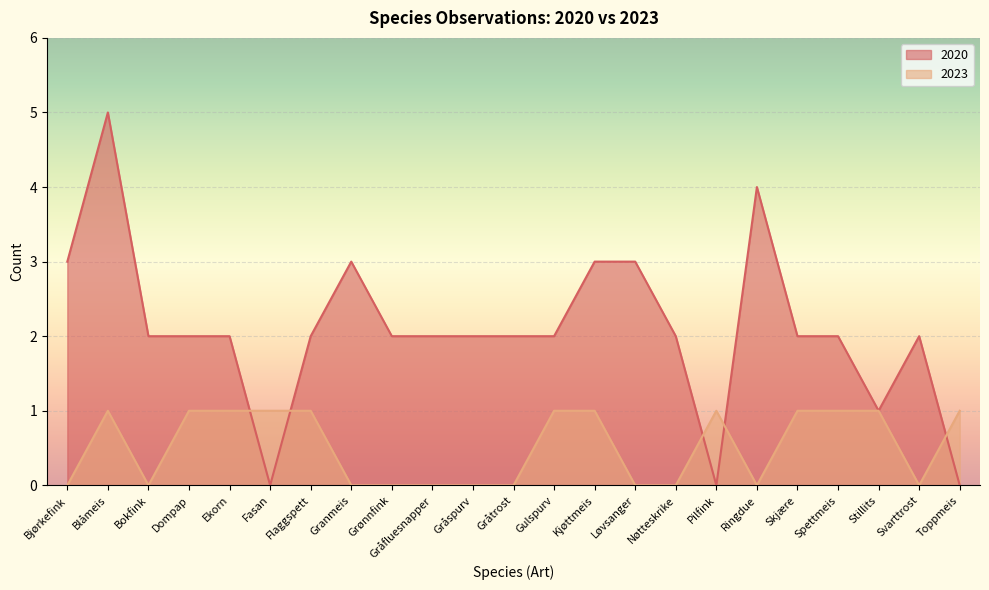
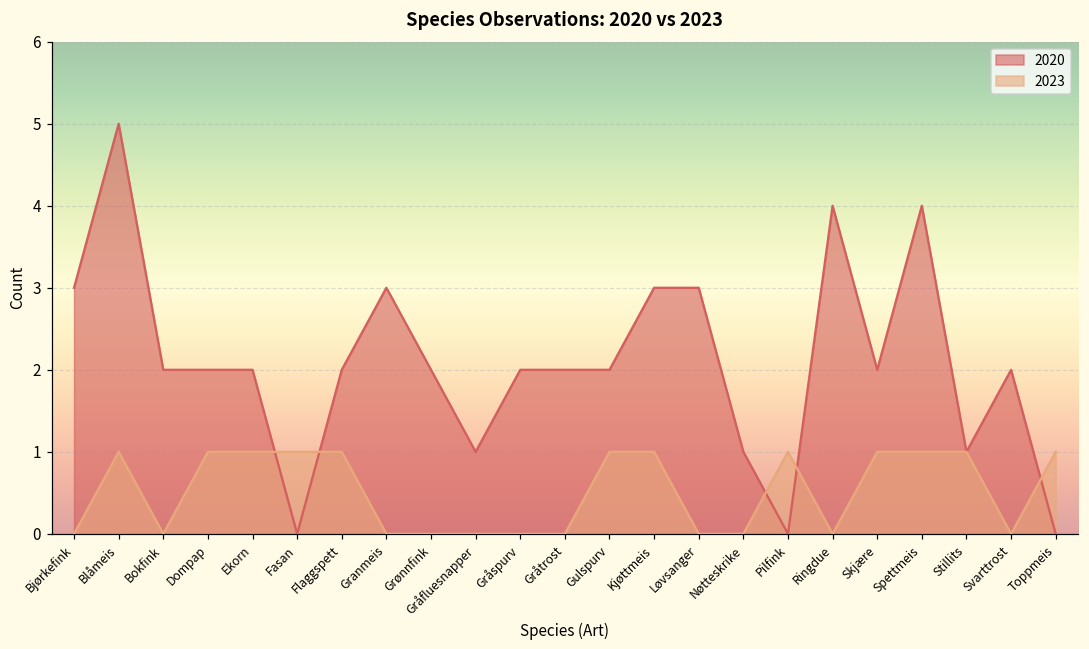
2020, Gråfluesnapper: 2 -> 1
2020, Nøtteskrike: 2 -> 1
2020, Spettmeis: 2 -> 4
